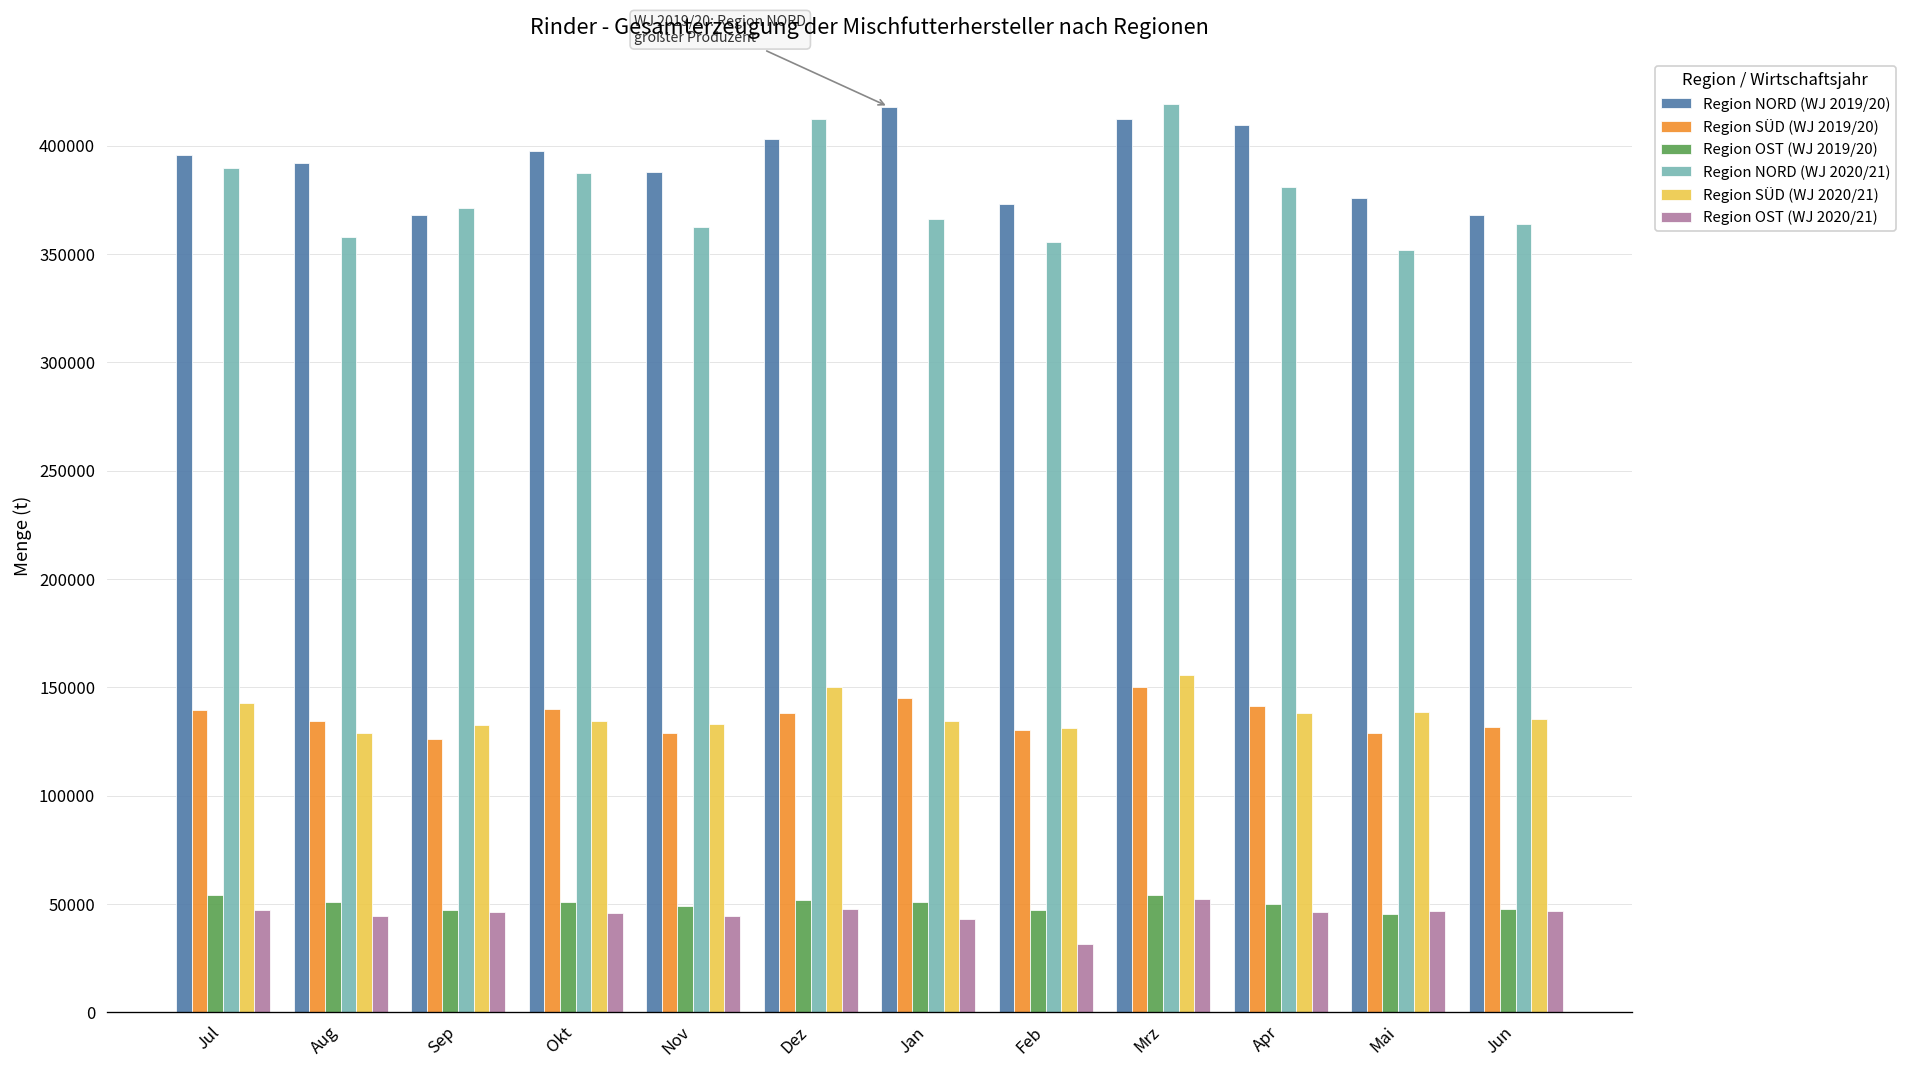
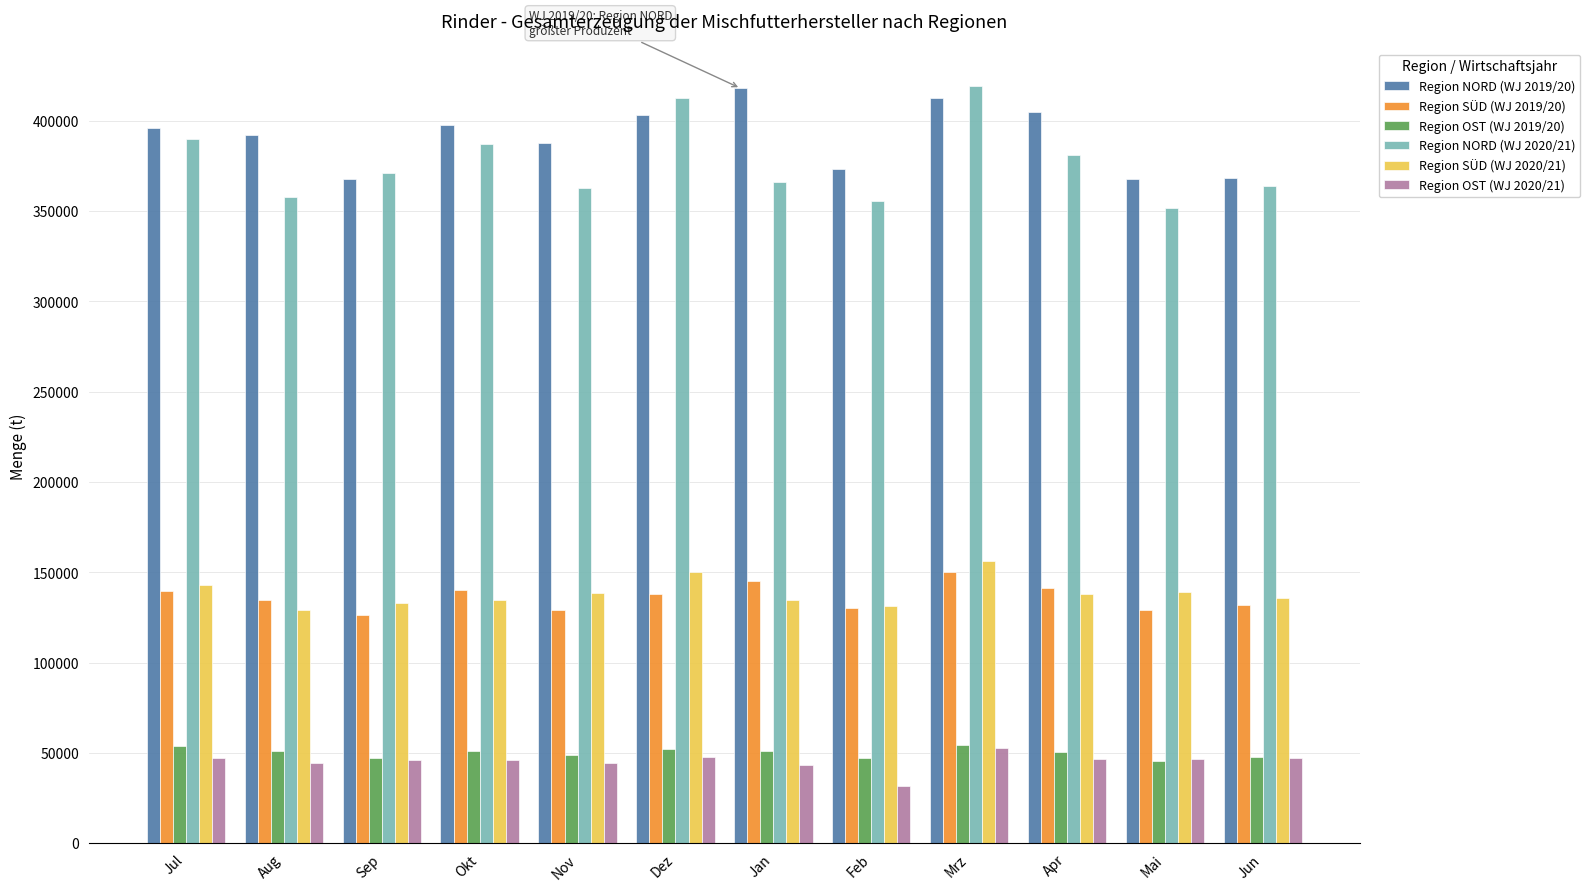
Region SÜD (WJ 2020/21), Nov: 133000 -> 139000
Region NORD (WJ 2019/20), Apr: 410000 -> 405000
Region NORD (WJ 2019/20), Mai: 376000 -> 368000
